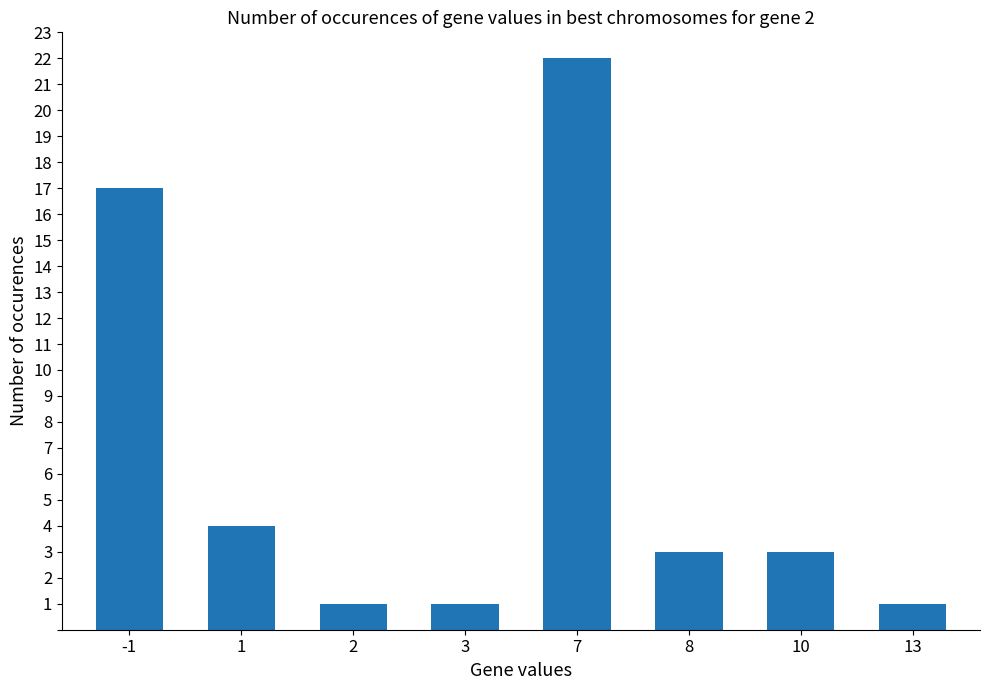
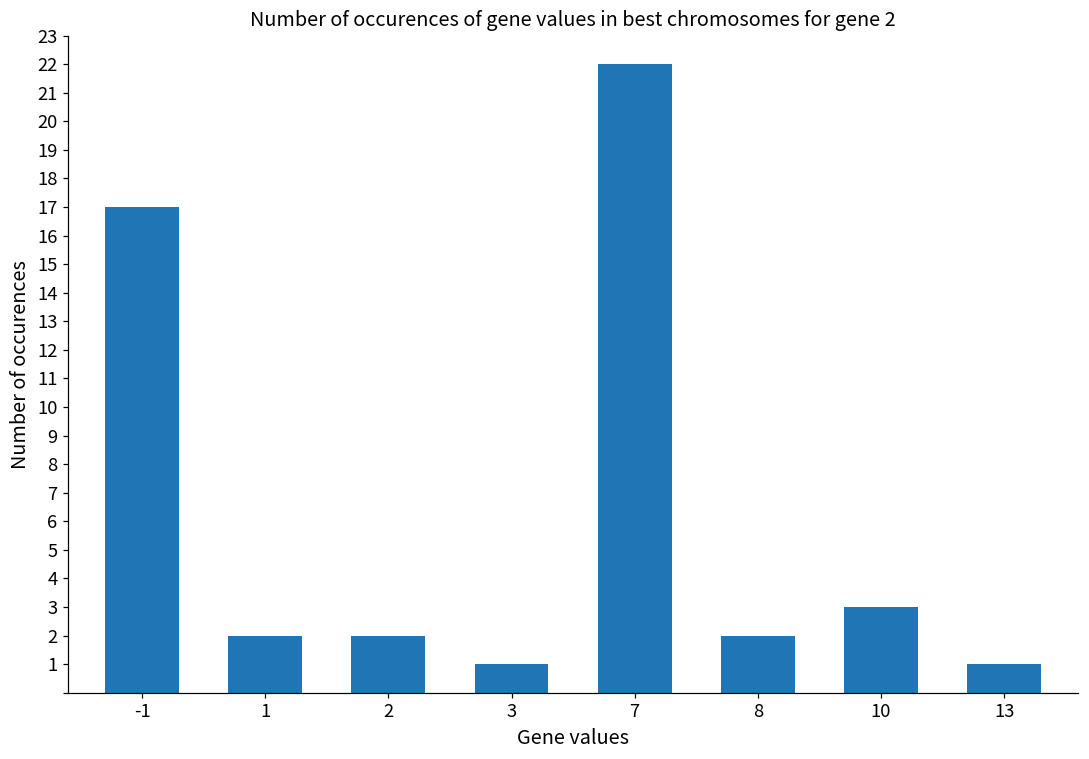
1: 4 -> 2
2: 1 -> 2
8: 3 -> 2
